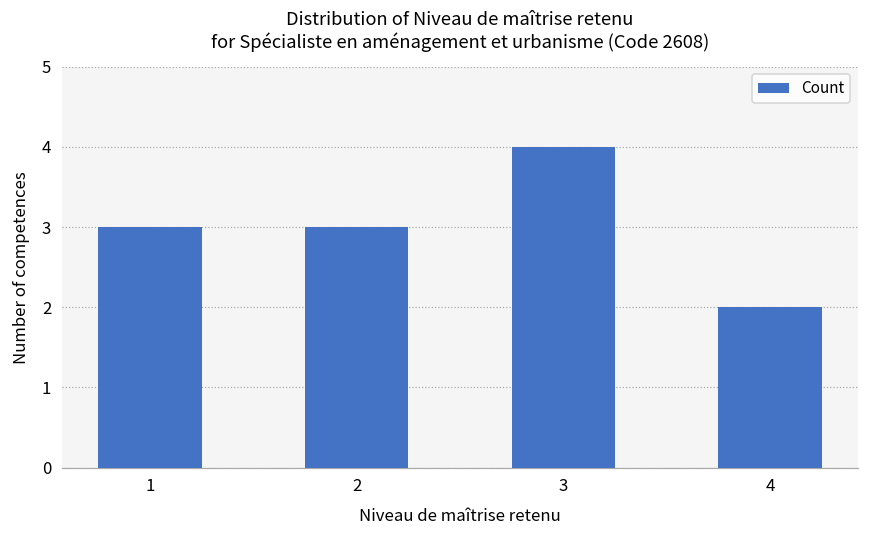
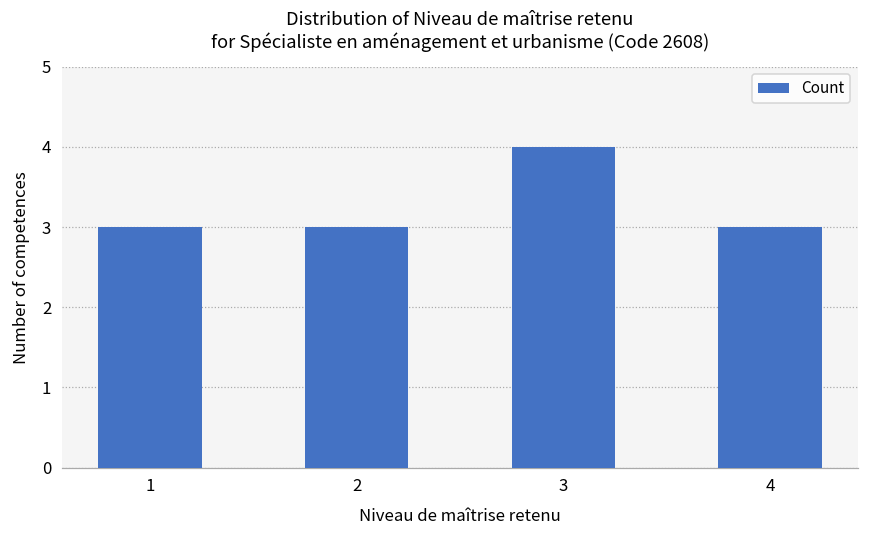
4: 2 -> 3
